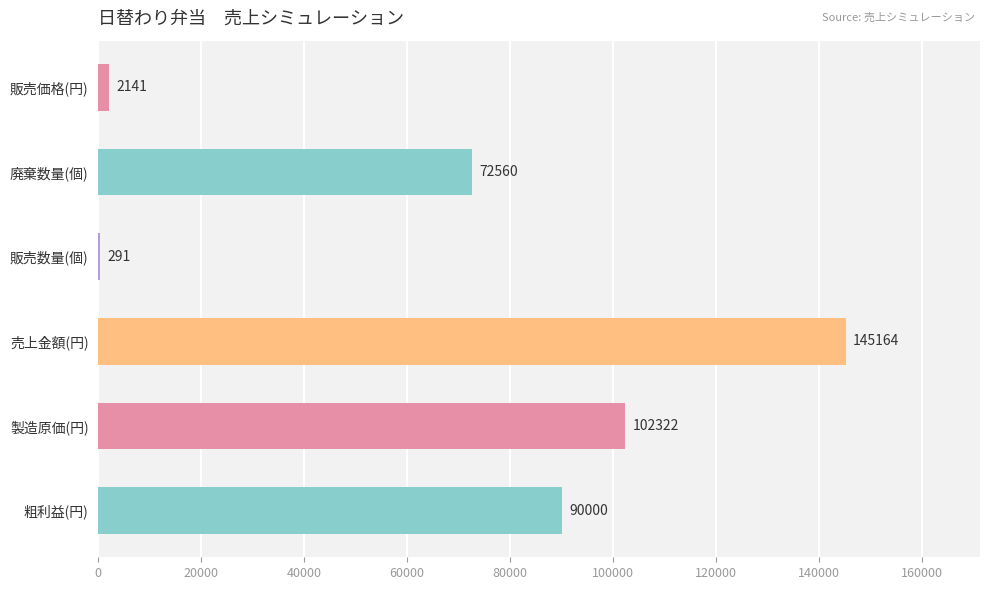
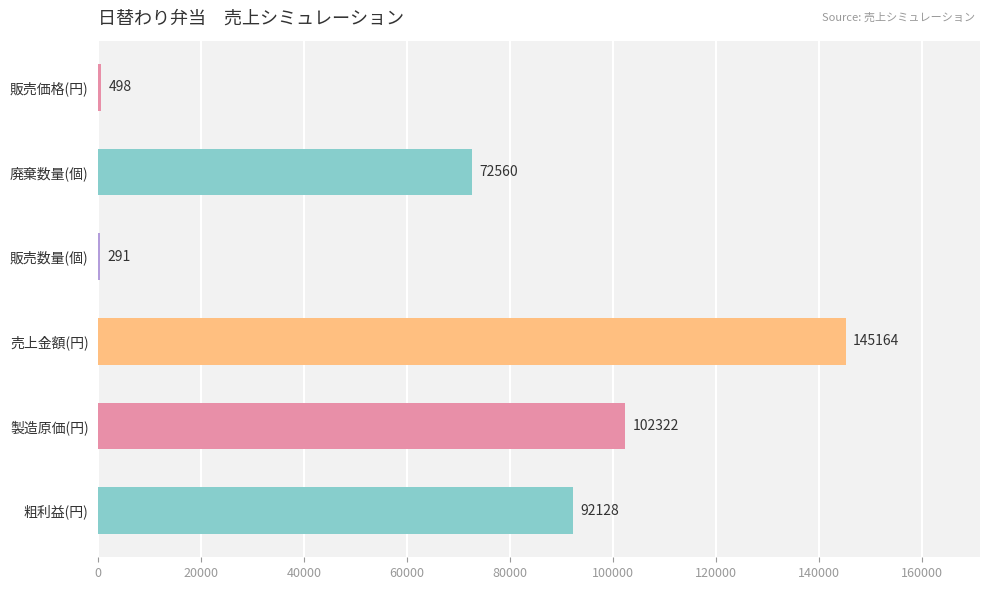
販売価格(円): 2141 -> 498
粗利益(円): 90000 -> 92128
